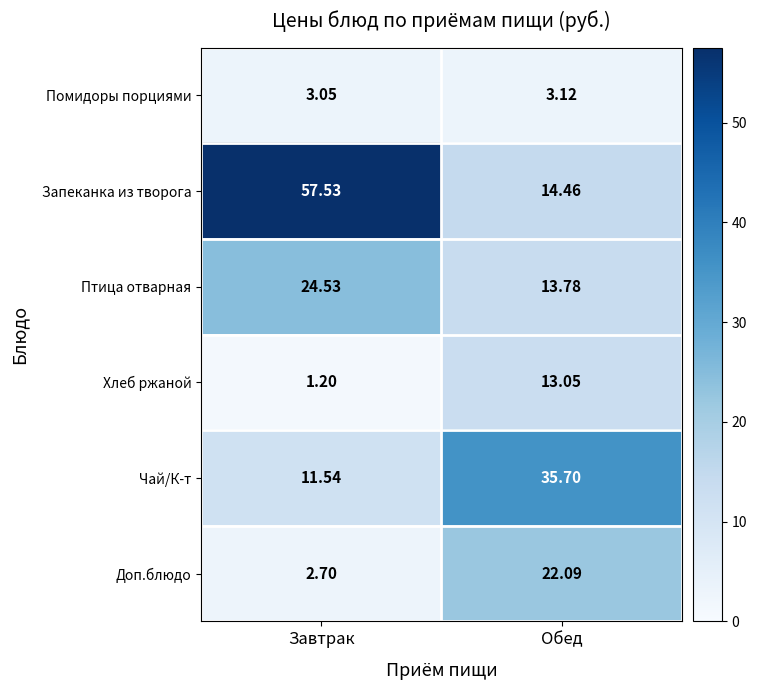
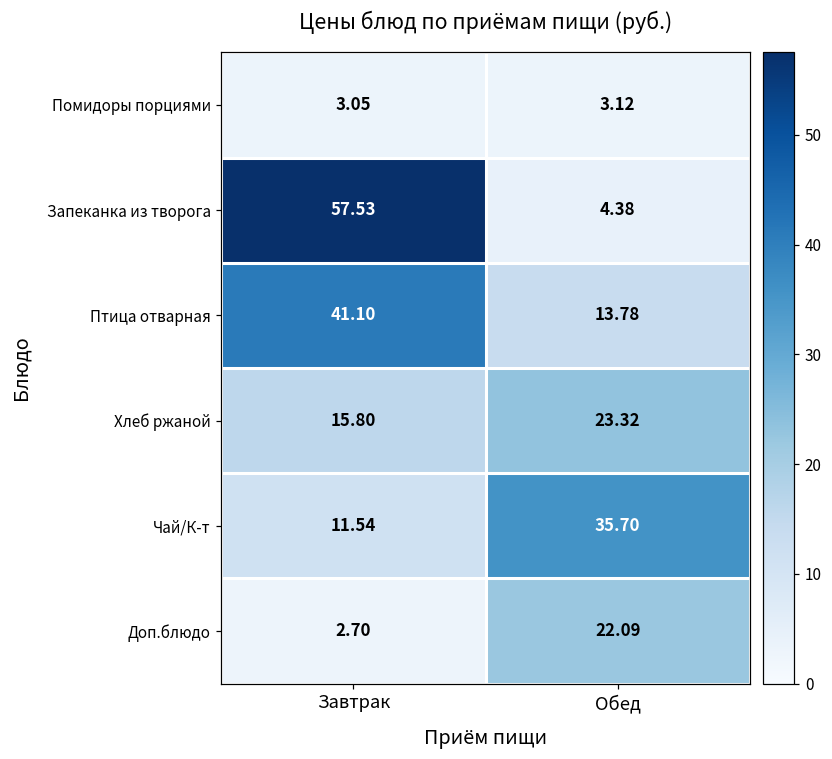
Запеканка из творога, Обед: 14.46 -> 4.38
Птица отварная, Завтрак: 24.53 -> 41.10
Хлеб ржаной, Завтрак: 1.20 -> 15.80
Хлеб ржаной, Обед: 13.05 -> 23.32
